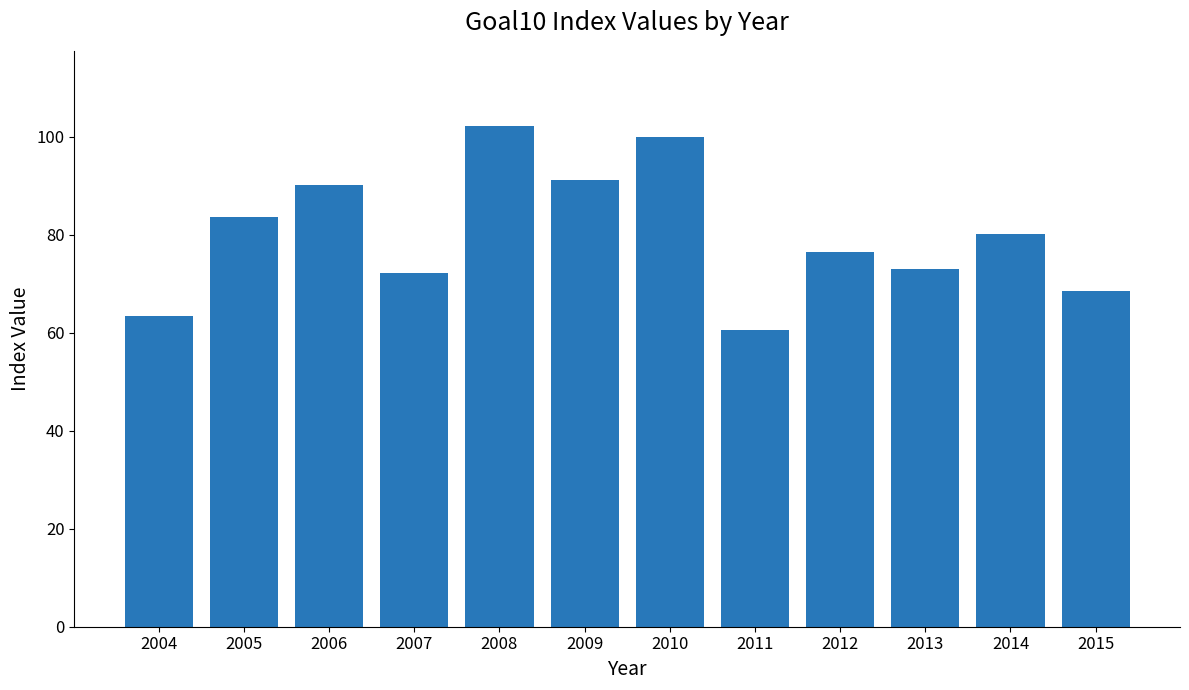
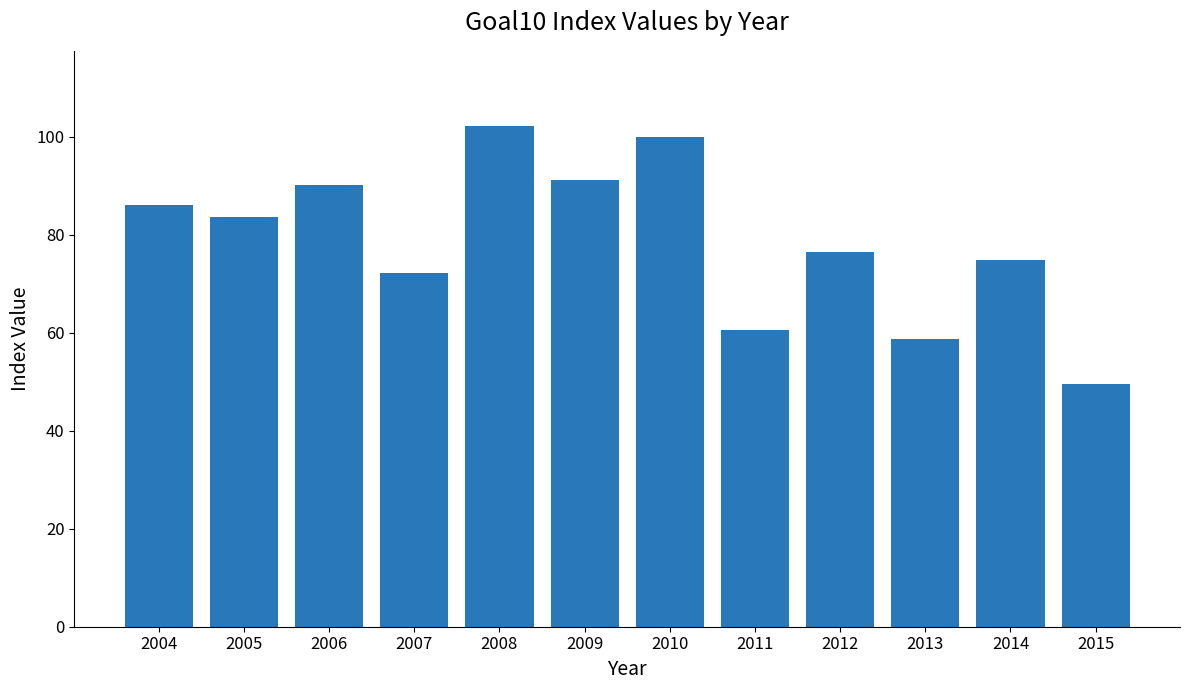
2004: 63 -> 86
2013: 73 -> 59
2014: 80 -> 75
2015: 68 -> 50
